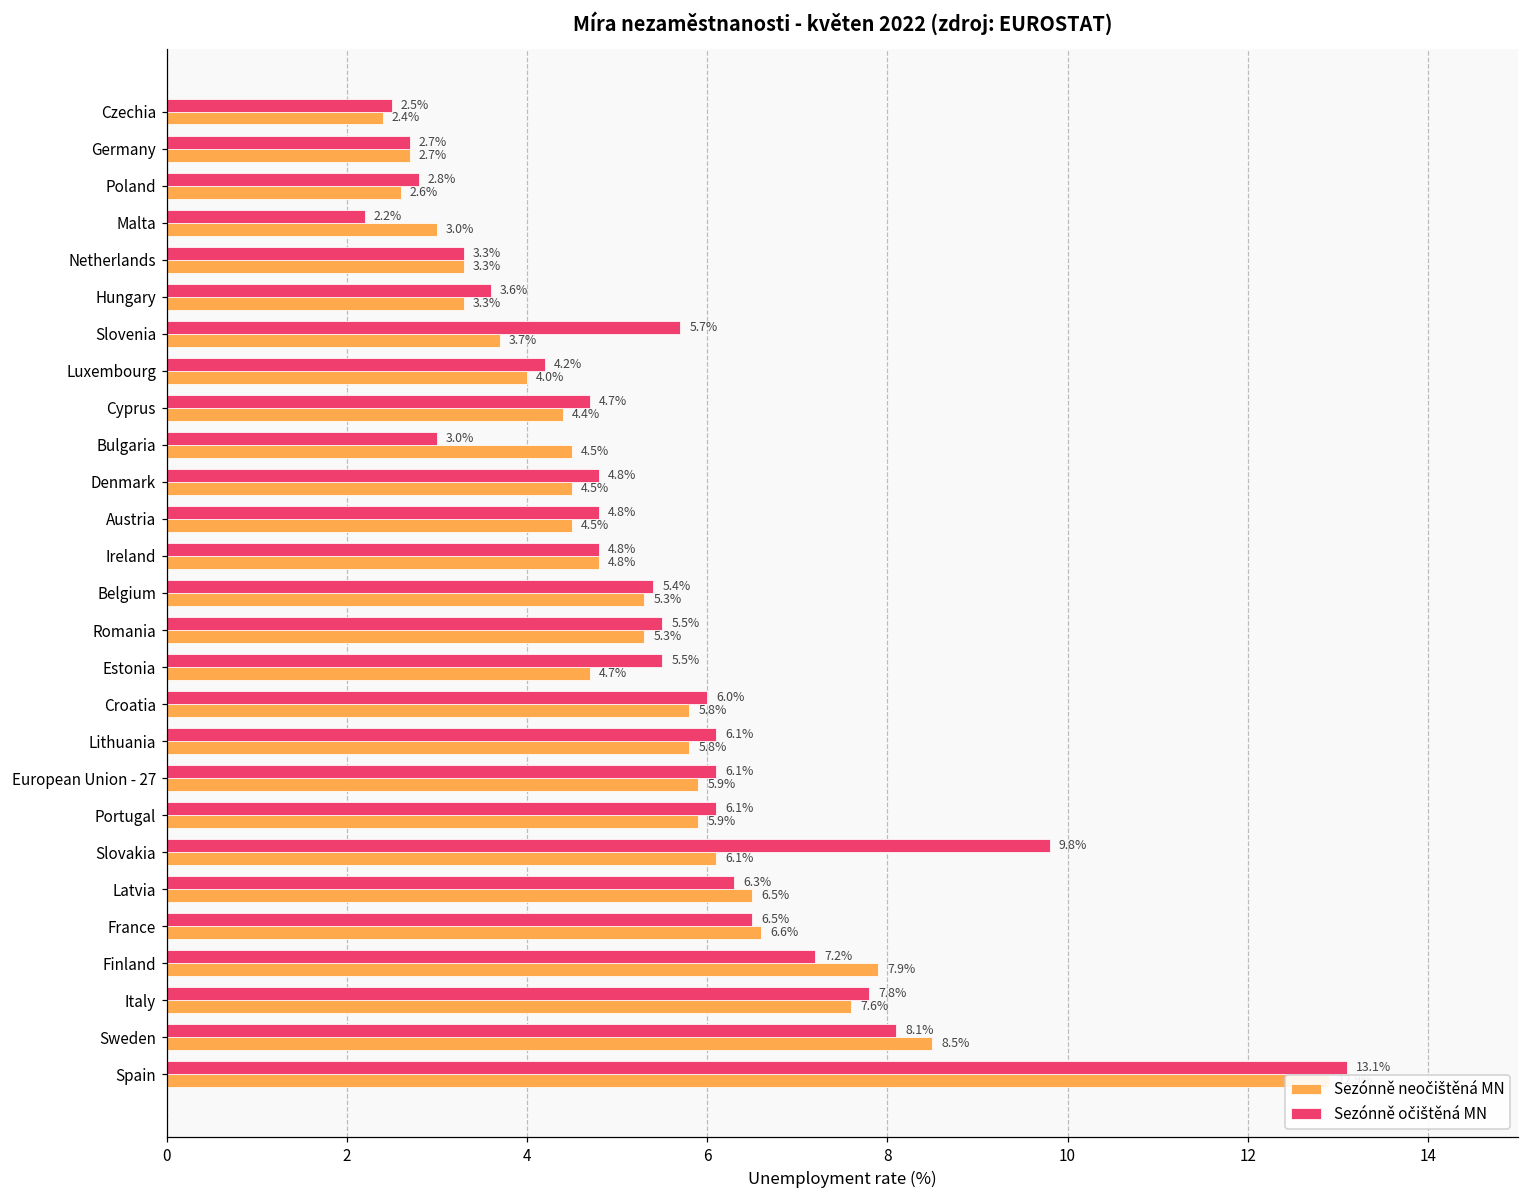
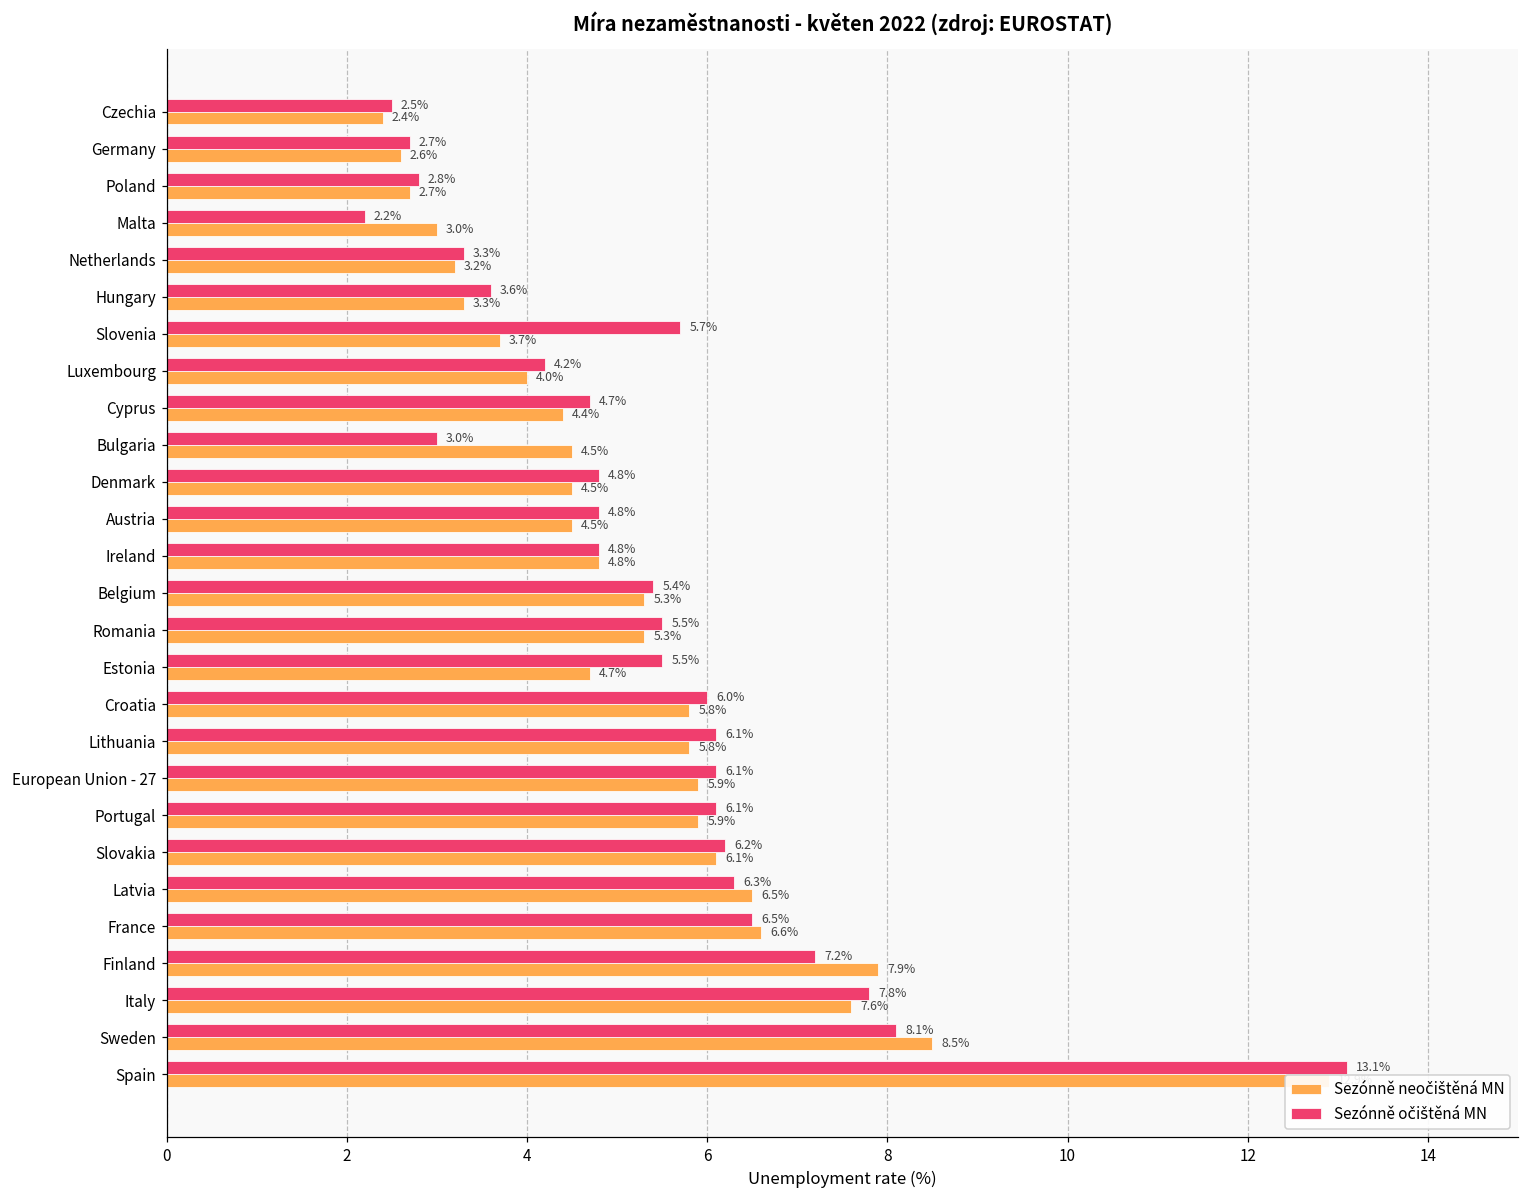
Sezónně neočištěná MN, Germany: 2.7% -> 2.6%
Sezónně neočištěná MN, Poland: 2.6% -> 2.7%
Sezónně neočištěná MN, Netherlands: 3.3% -> 3.2%
Sezónně očištěná MN, Slovakia: 9.8% -> 6.2%
